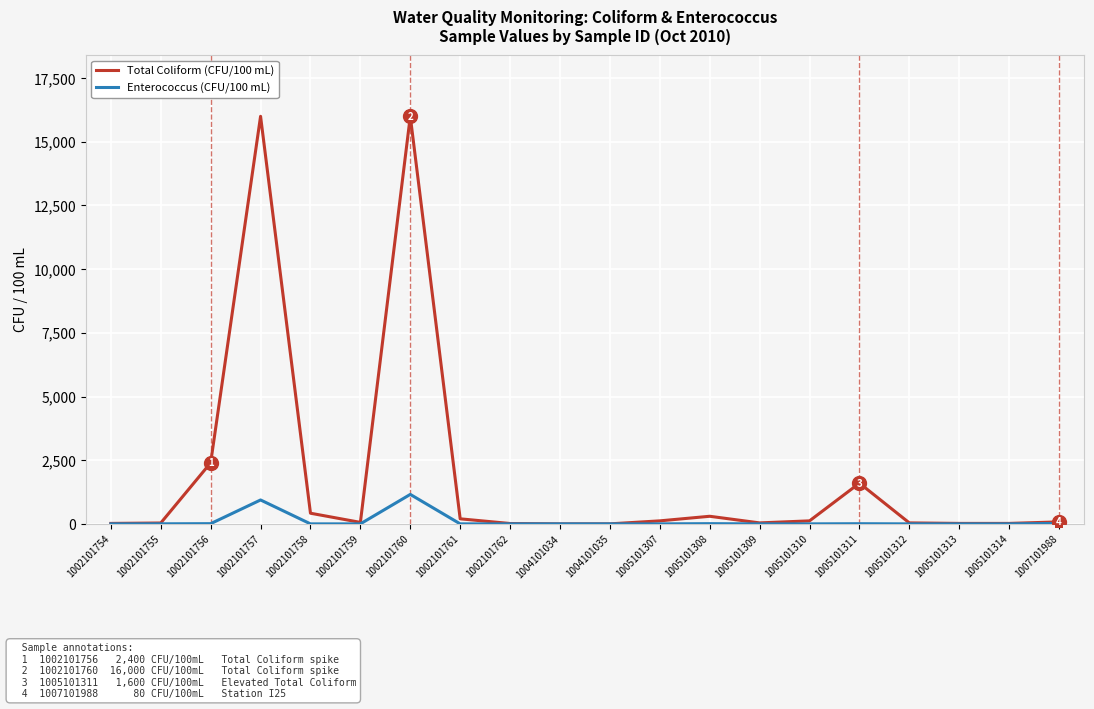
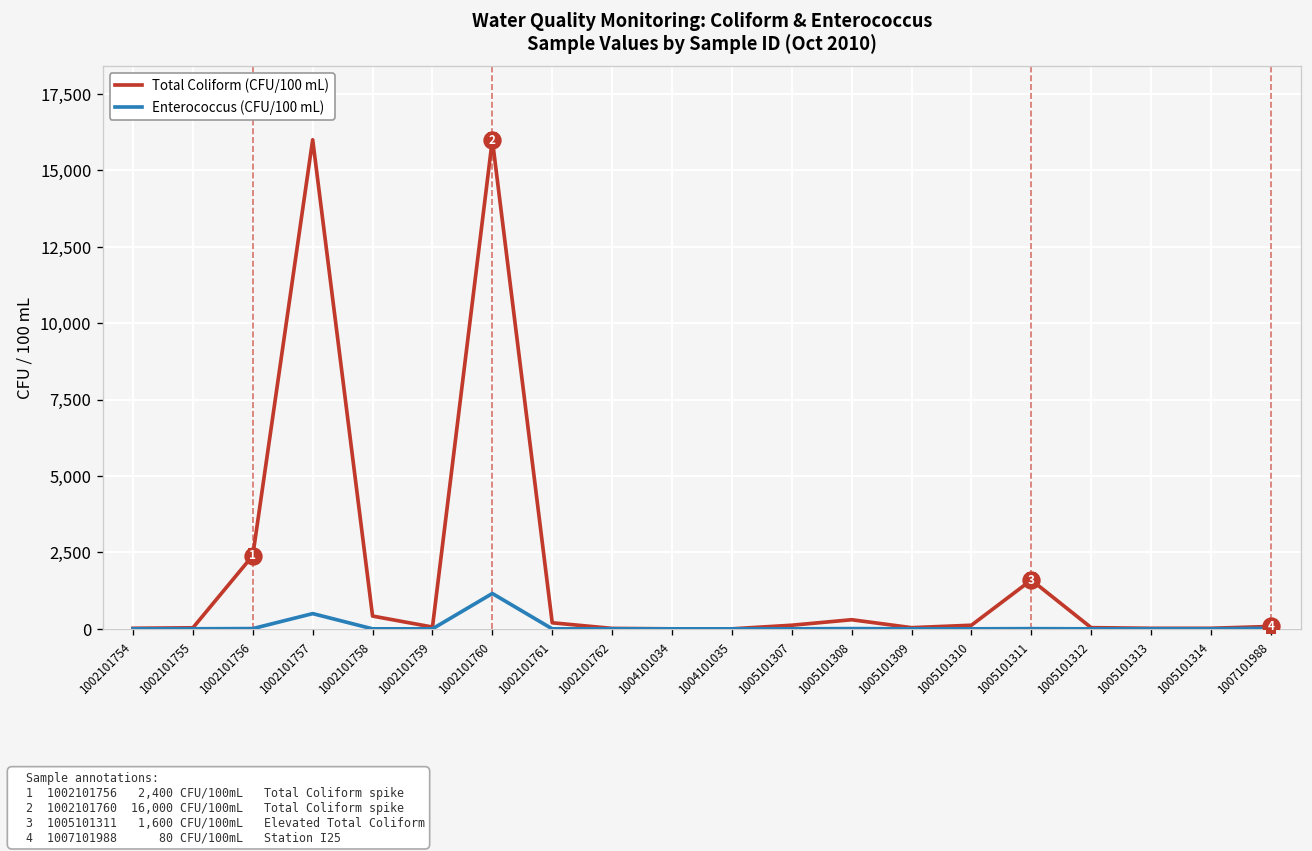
Enterococcus (CFU/100 mL), 1002101757: 900 -> 500
